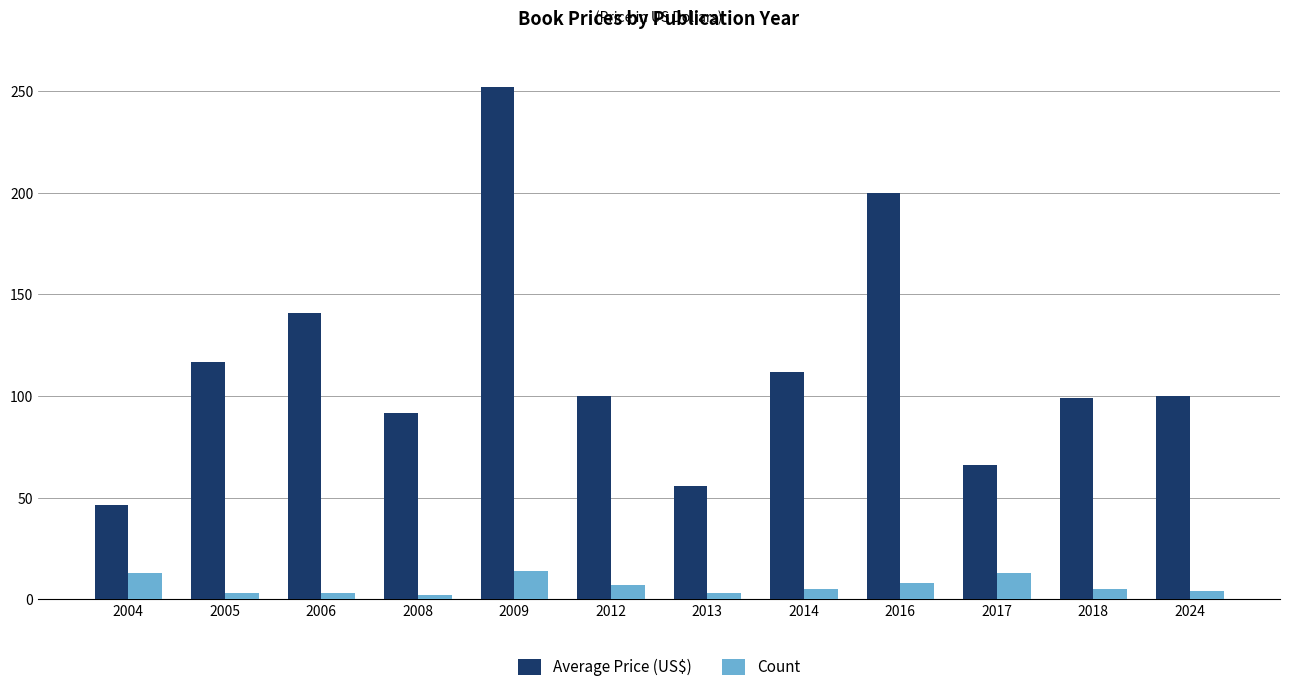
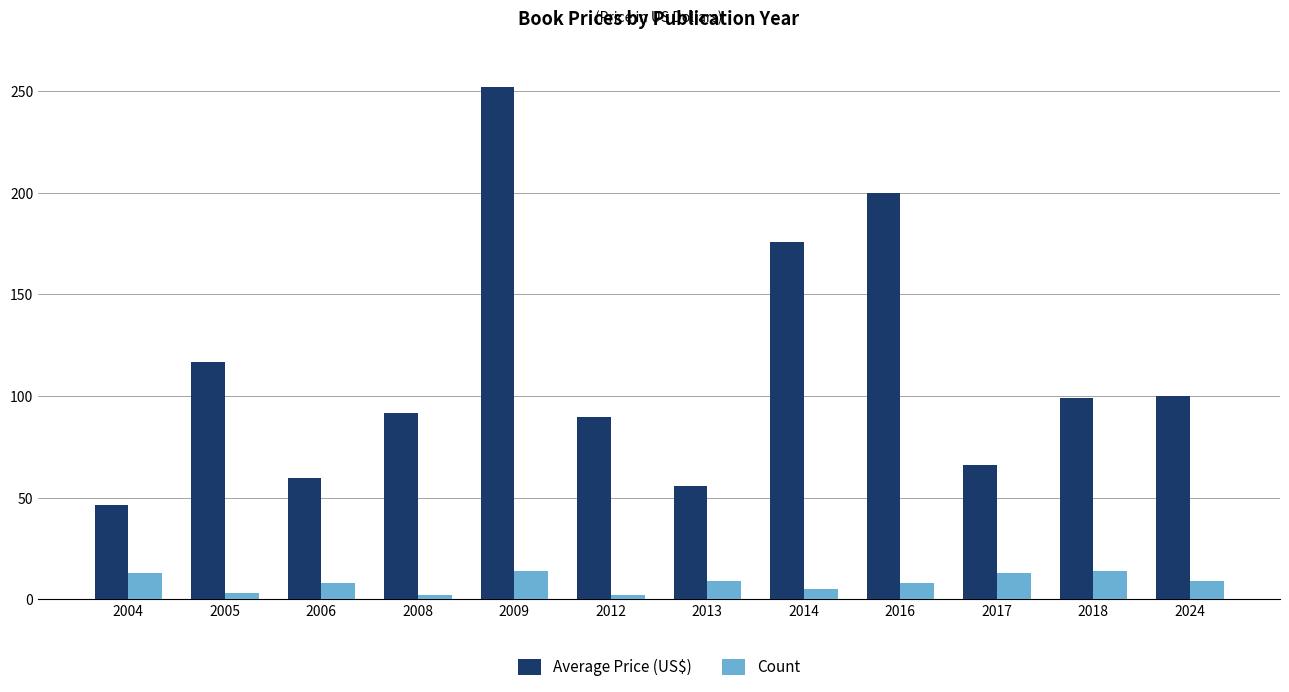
Average Price (US$), 2006: 141 -> 60
Count, 2006: 3 -> 8
Average Price (US$), 2012: 100 -> 90
Count, 2012: 7 -> 2
Count, 2013: 3 -> 9
Average Price (US$), 2014: 112 -> 176
Count, 2018: 5 -> 14
Count, 2024: 4 -> 9
